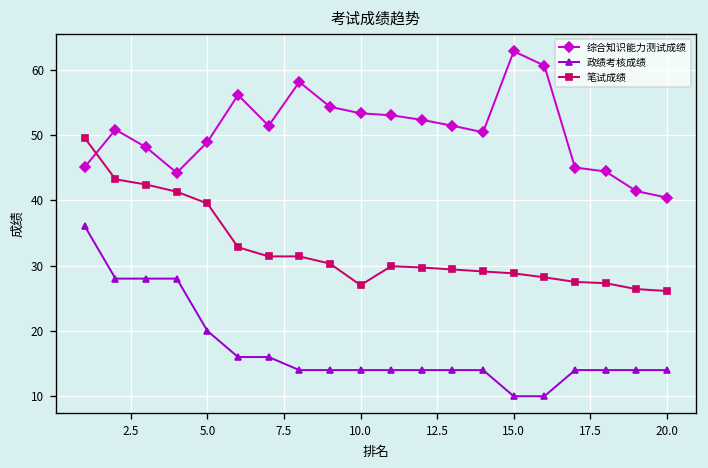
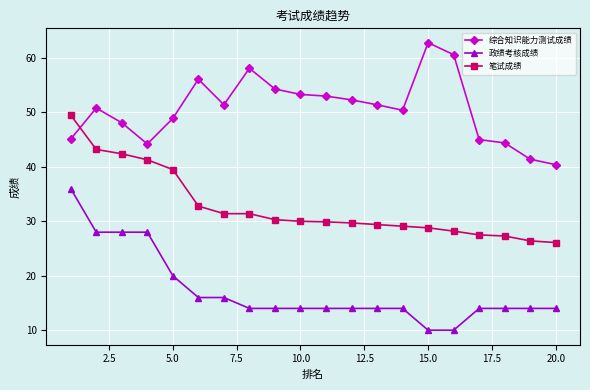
笔试成绩, 10.0: 27 -> 30
